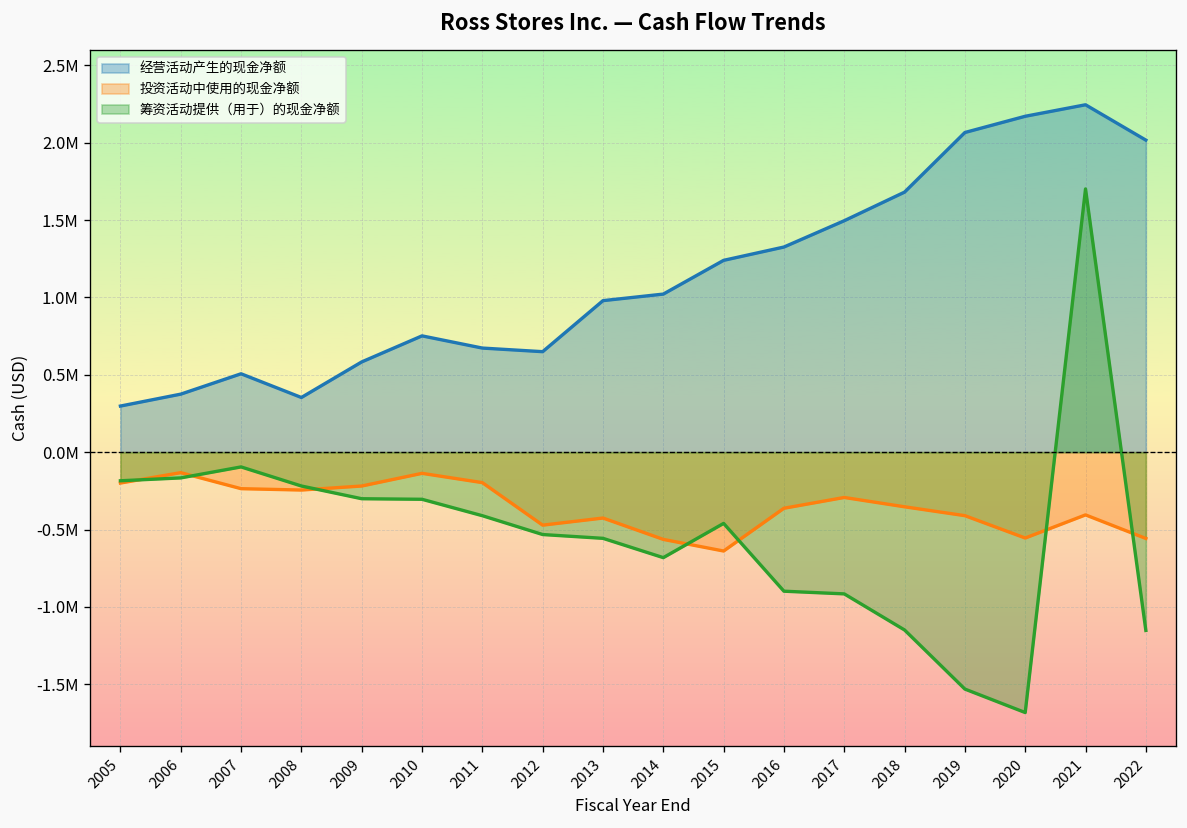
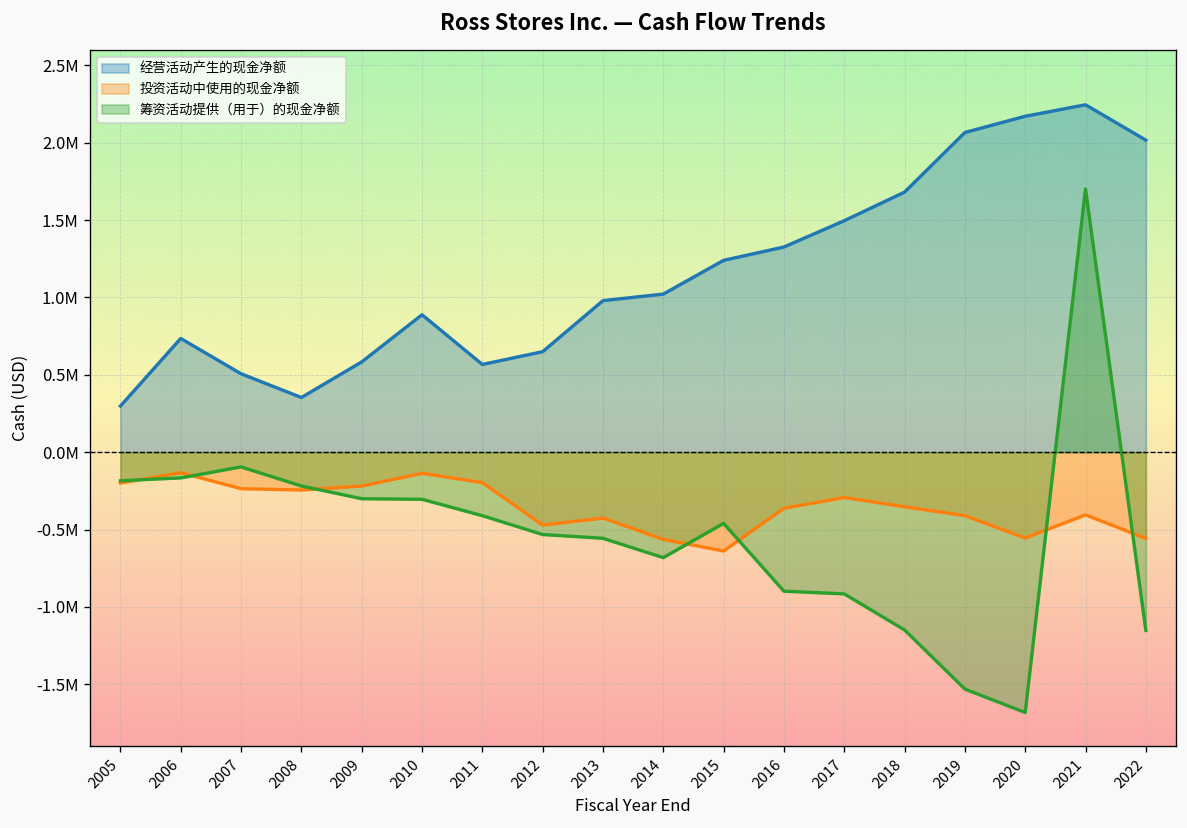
经营活动产生的现金净额, 2006: 380000 -> 740000
经营活动产生的现金净额, 2010: 750000 -> 890000
经营活动产生的现金净额, 2011: 670000 -> 570000
